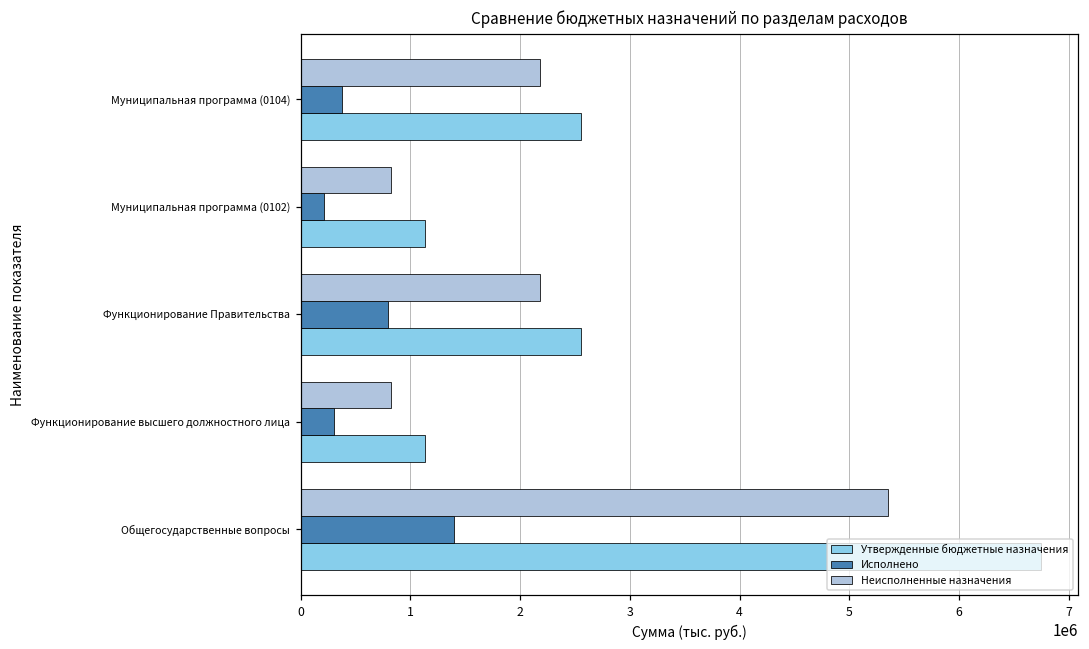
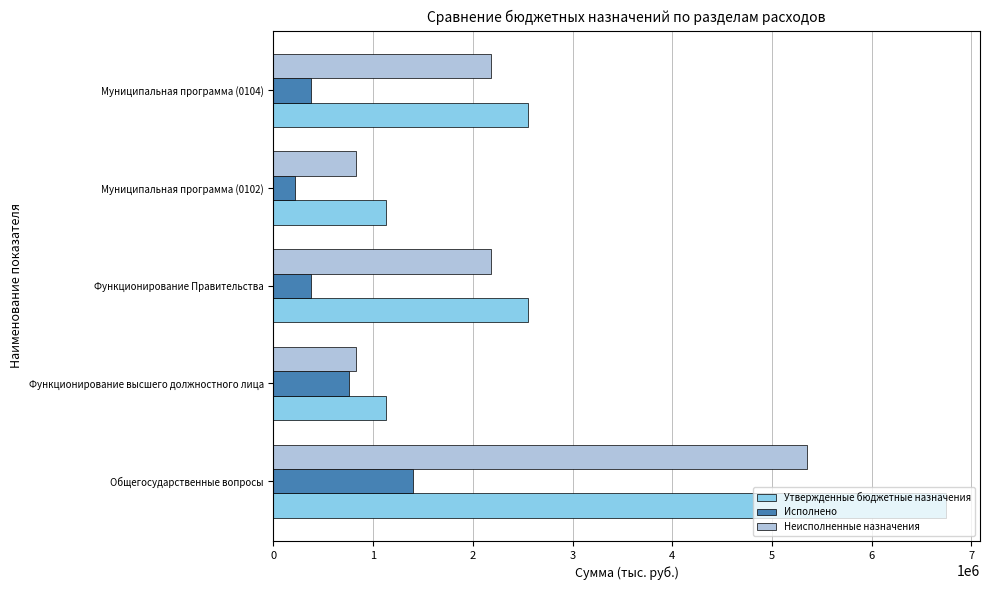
Исполнено, Функционирование Правительства: 800000 -> 400000
Исполнено, Функционирование высшего должностного лица: 300000 -> 800000
